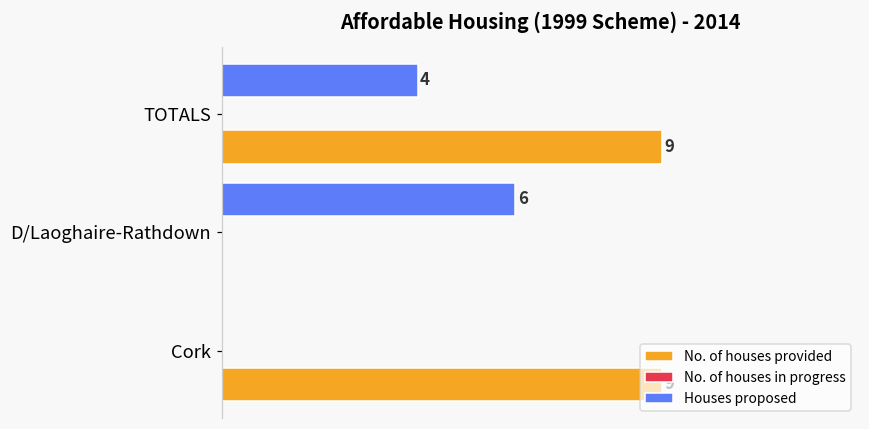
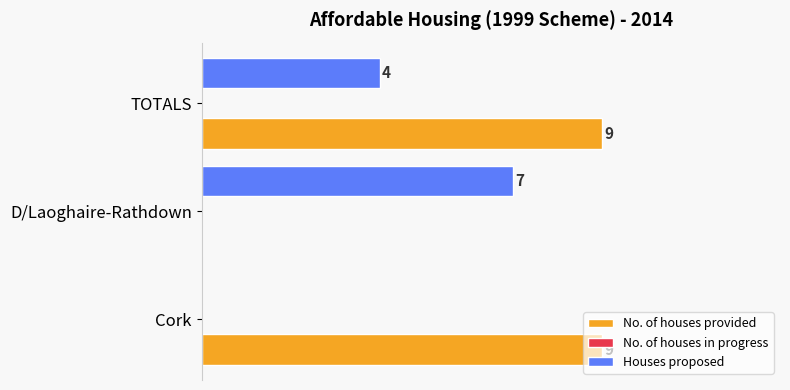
Houses proposed, D/Laoghaire-Rathdown: 6 -> 7
